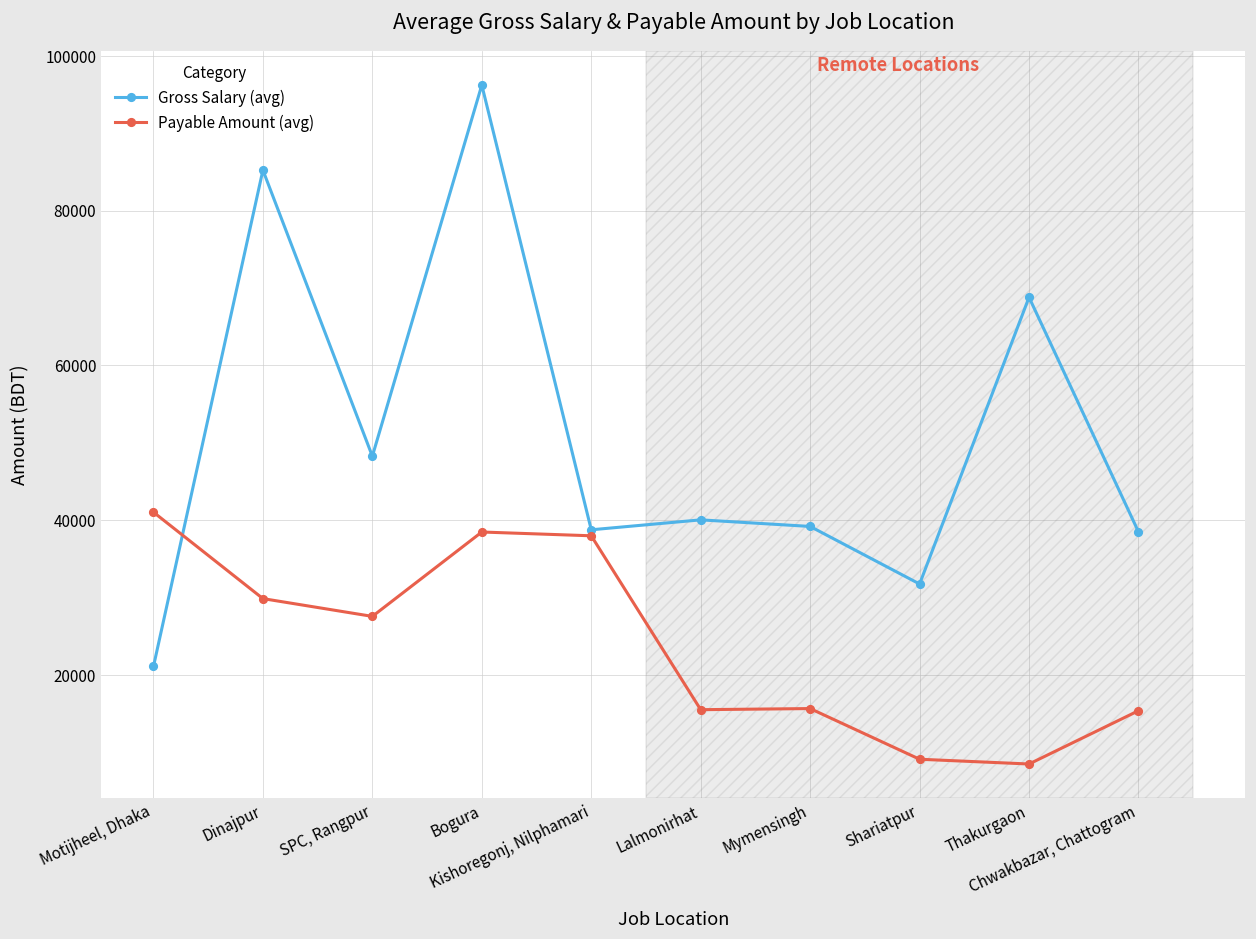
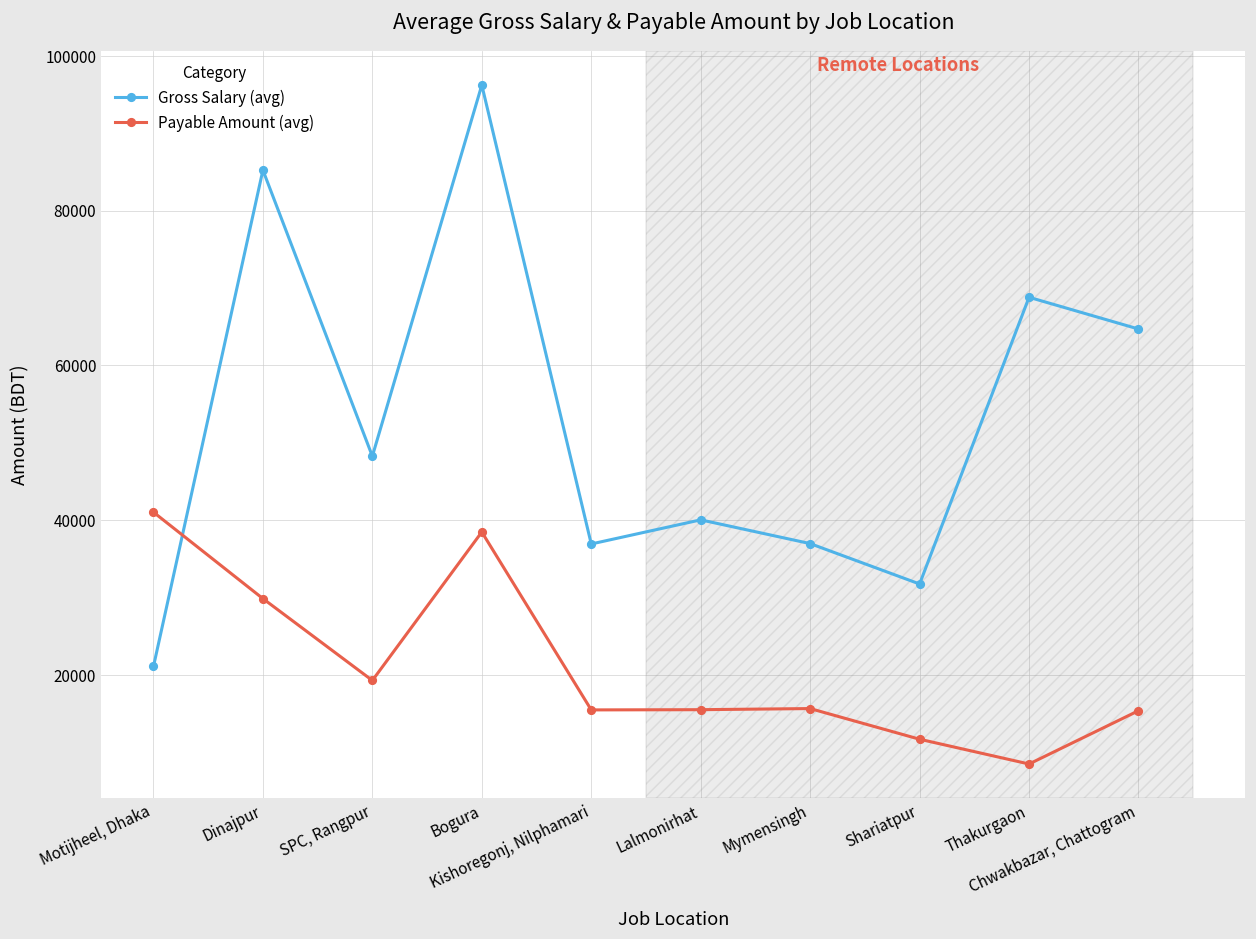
Payable Amount (avg), SPC, Rangpur: 28000 -> 19000
Gross Salary (avg), Kishoregonj, Nilphamari: 39000 -> 37000
Payable Amount (avg), Kishoregonj, Nilphamari: 38000 -> 16000
Gross Salary (avg), Mymensingh: 39000 -> 37000
Payable Amount (avg), Shariatpur: 9000 -> 12000
Gross Salary (avg), Chwakbazar, Chattogram: 39000 -> 65000
